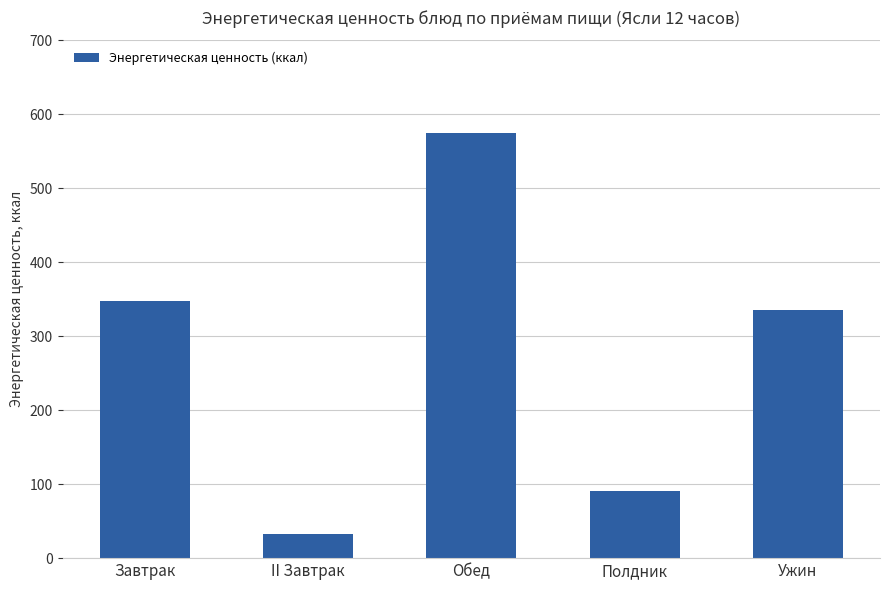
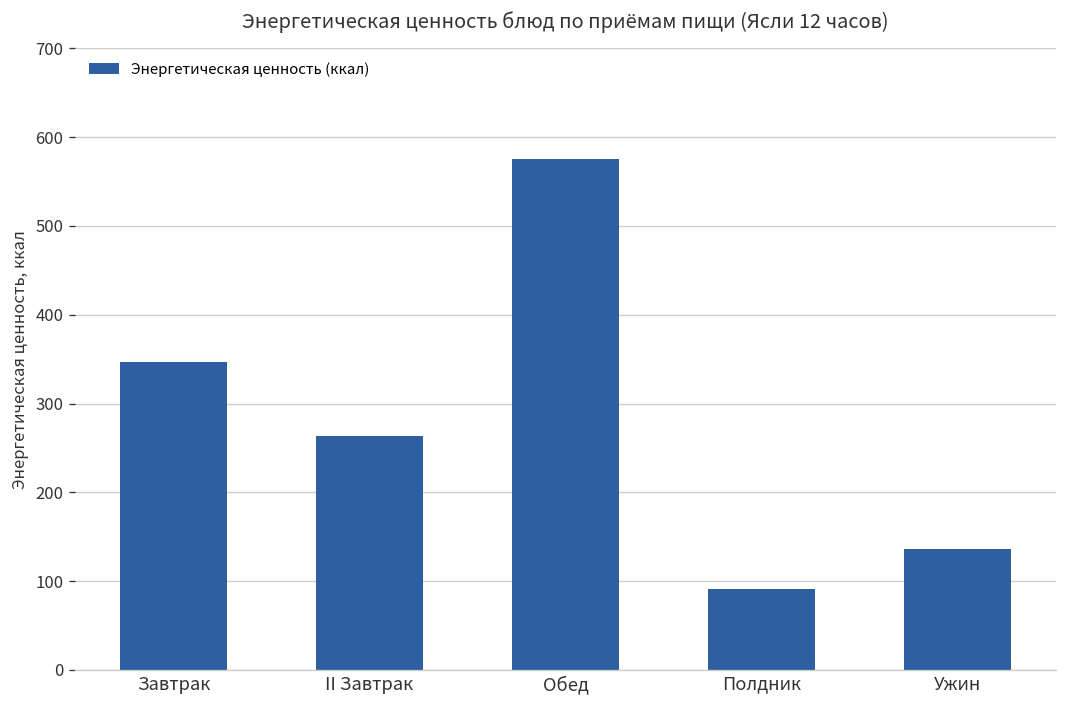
II Завтрак: 30 -> 260
Ужин: 340 -> 140
